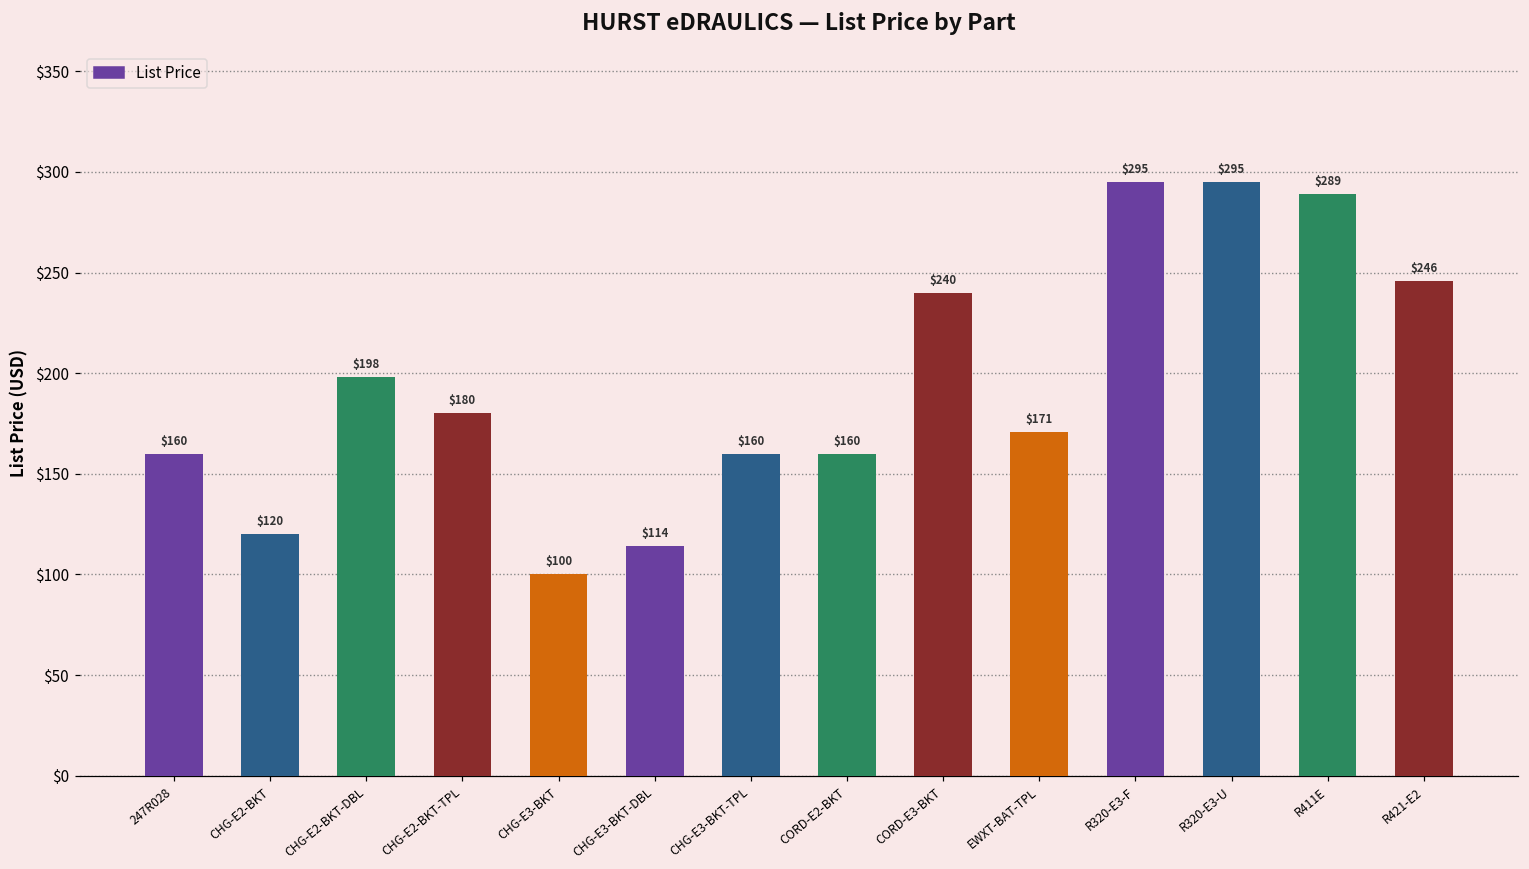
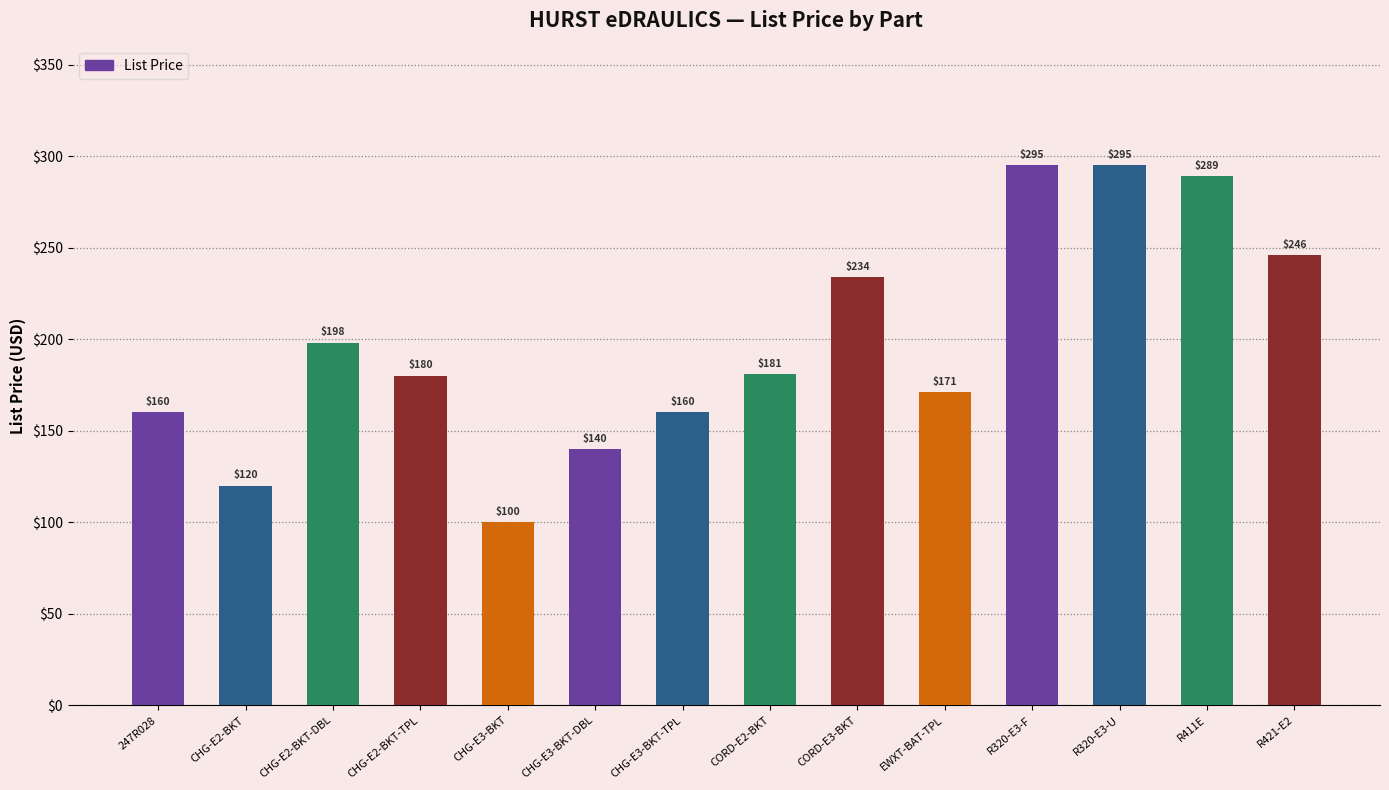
CHG-E3-BKT-DBL: $114 -> $140
CORD-E2-BKT: $160 -> $181
CORD-E3-BKT: $240 -> $234
